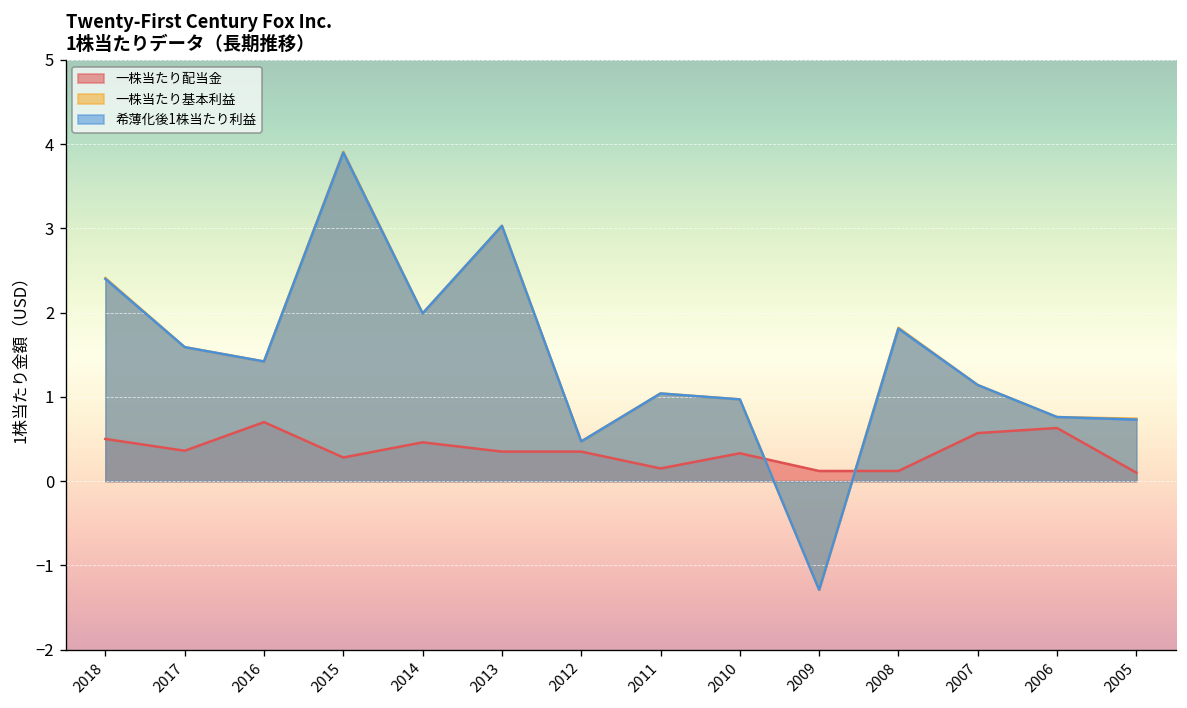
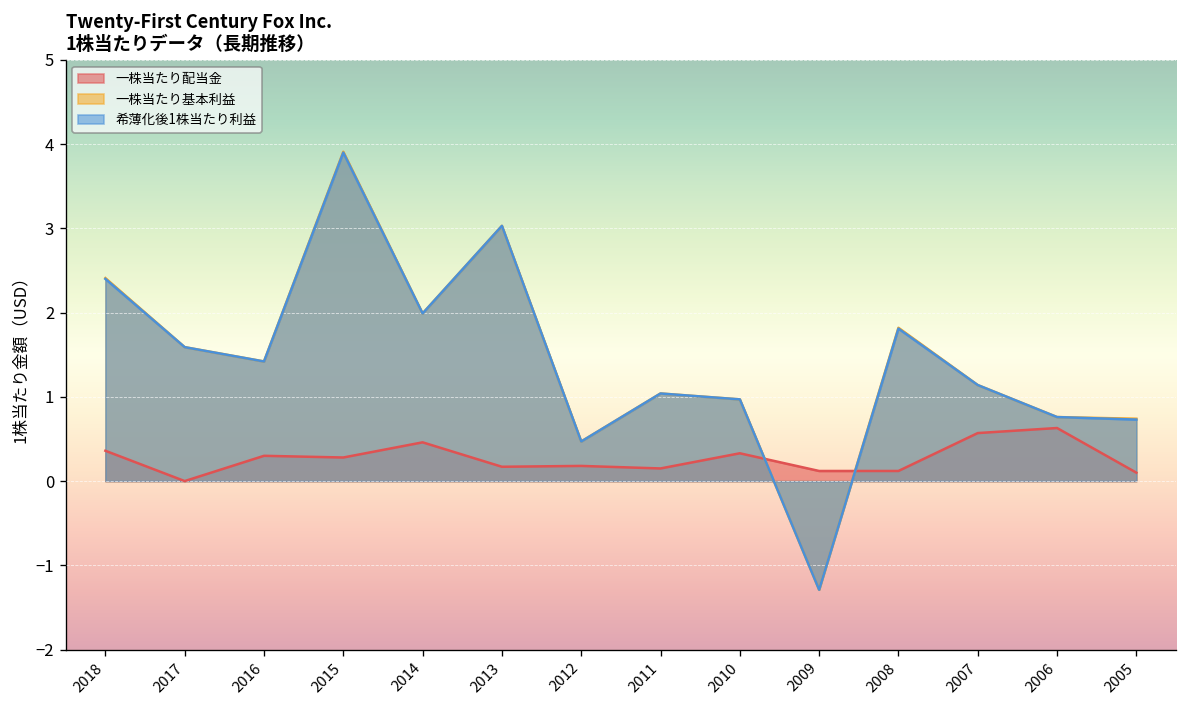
一株当たり配当金, 2018: 0.5 -> 0.4
一株当たり配当金, 2017: 0.4 -> 0.0
一株当たり配当金, 2016: 0.7 -> 0.3
一株当たり配当金, 2013: 0.4 -> 0.2
一株当たり配当金, 2012: 0.4 -> 0.2
